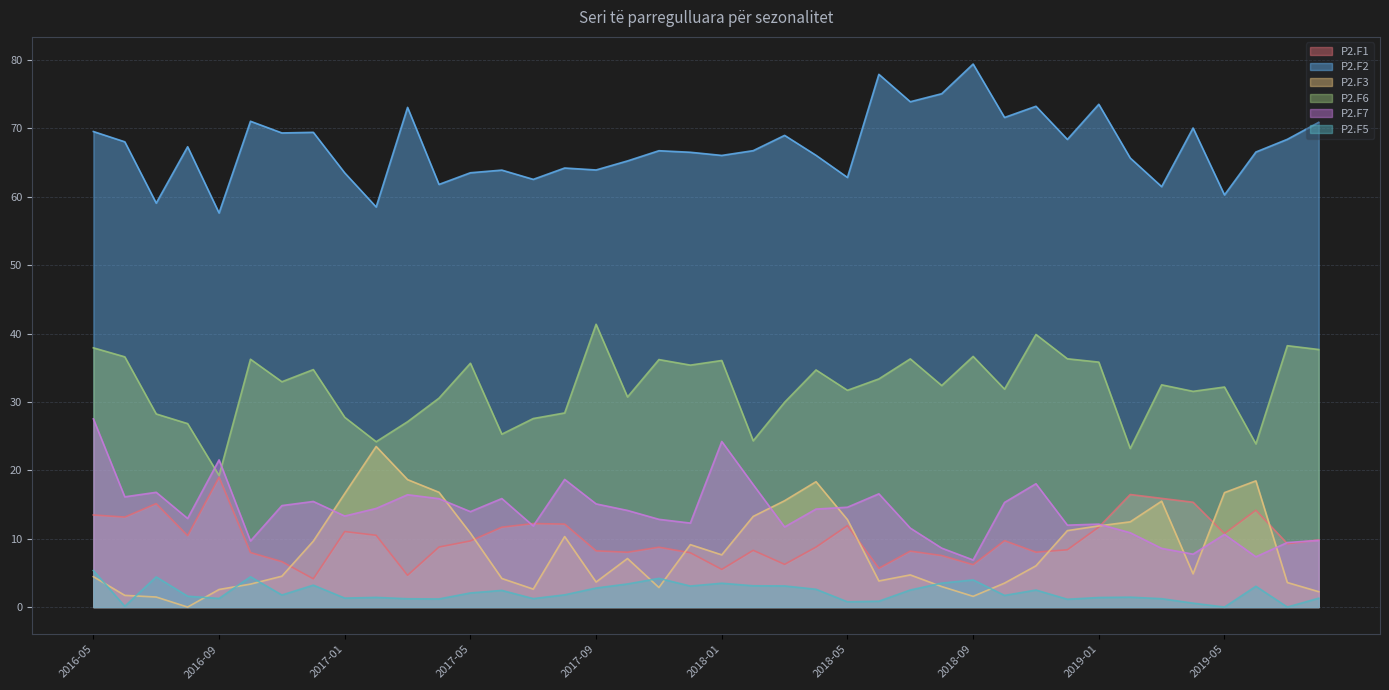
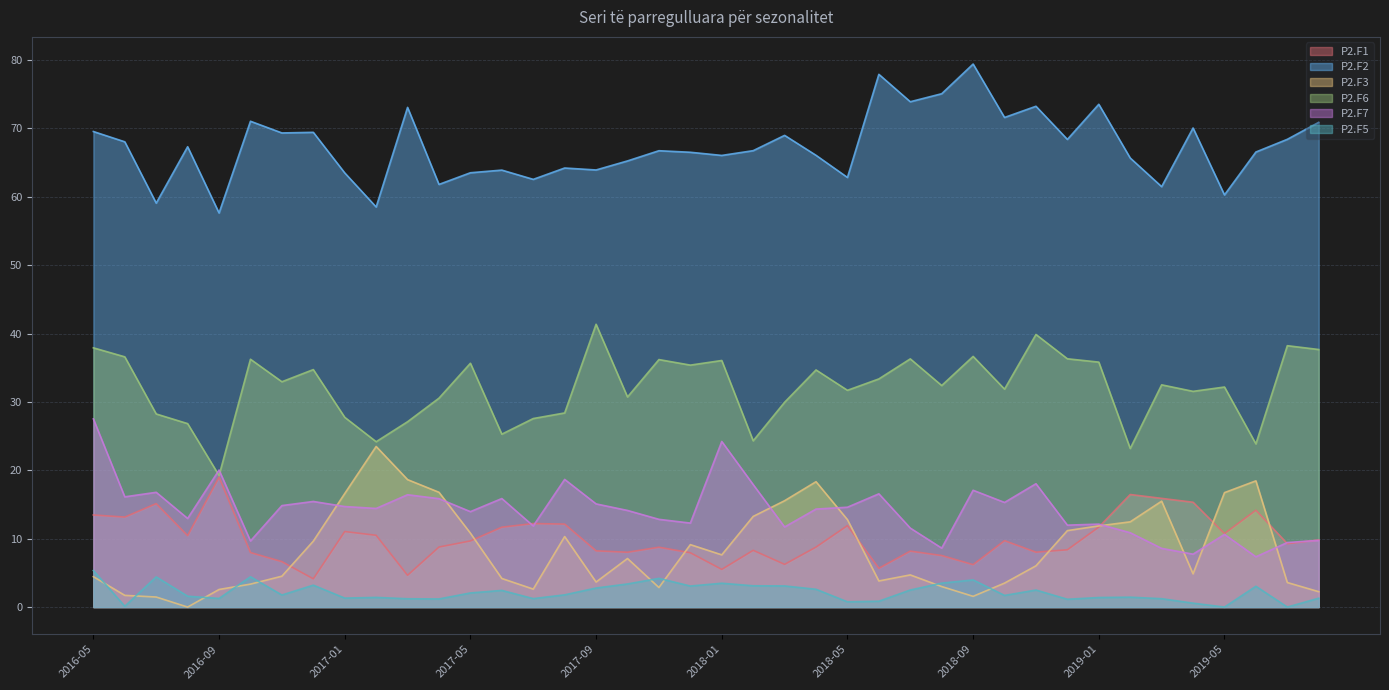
P2.F7, 2016-09: 22 -> 20
P2.F7, 2017-01: 13 -> 15
P2.F7, 2018-09: 7 -> 17
